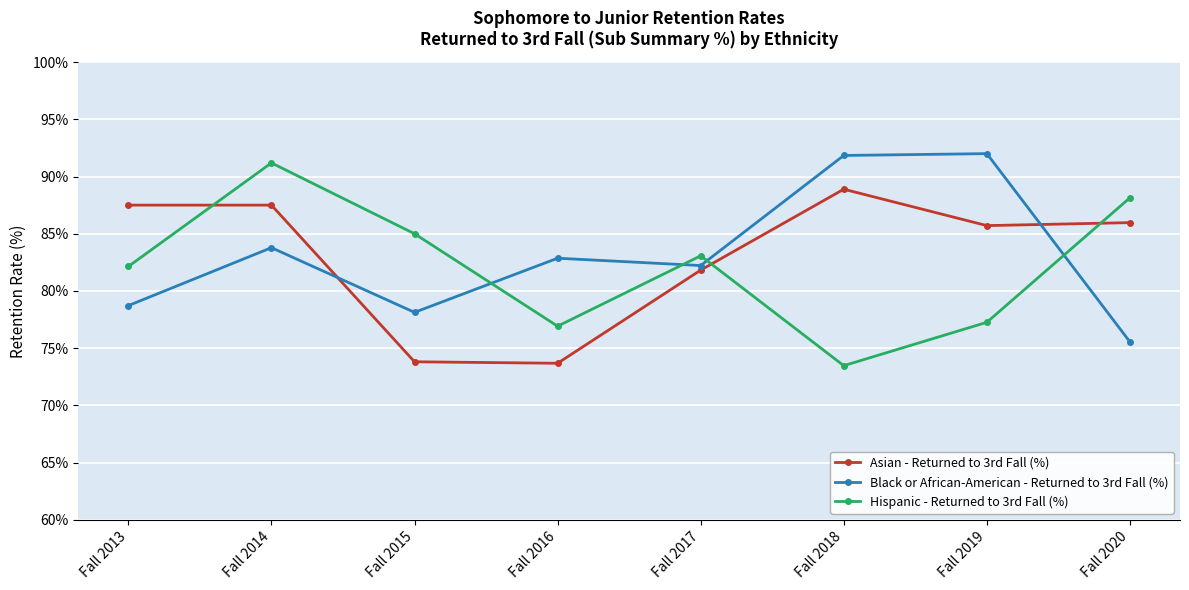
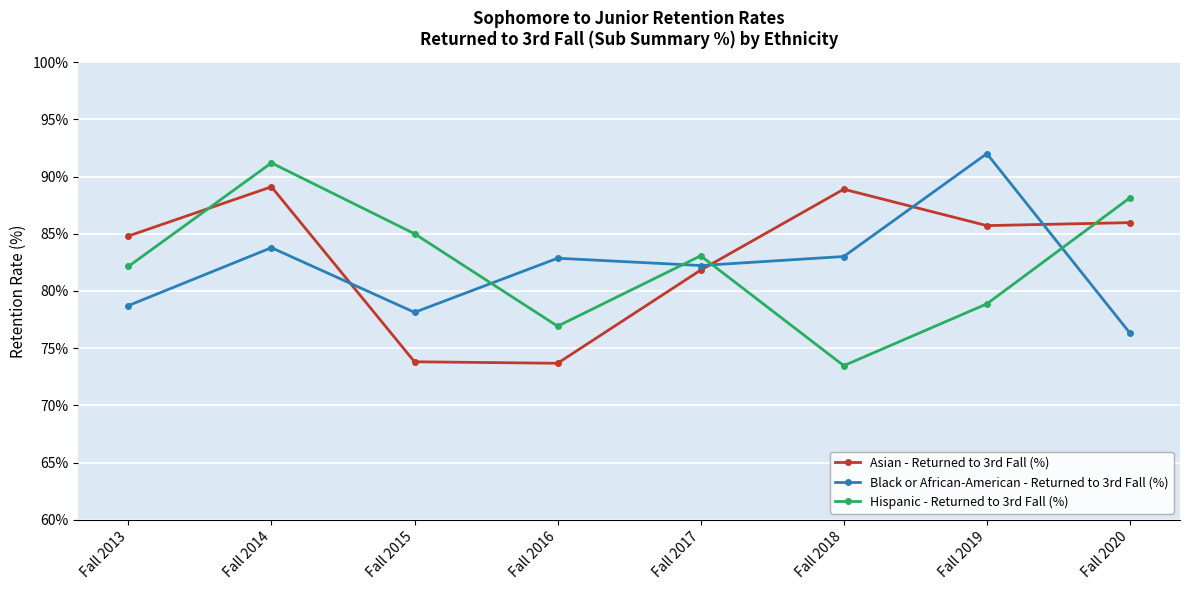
Asian - Returned to 3rd Fall (%), Fall 2013: 87.5% -> 84.8%
Asian - Returned to 3rd Fall (%), Fall 2014: 87.5% -> 89.1%
Black or African-American - Returned to 3rd Fall (%), Fall 2018: 91.8% -> 83.0%
Hispanic - Returned to 3rd Fall (%), Fall 2019: 77.3% -> 78.9%
Black or African-American - Returned to 3rd Fall (%), Fall 2020: 75.6% -> 76.3%
